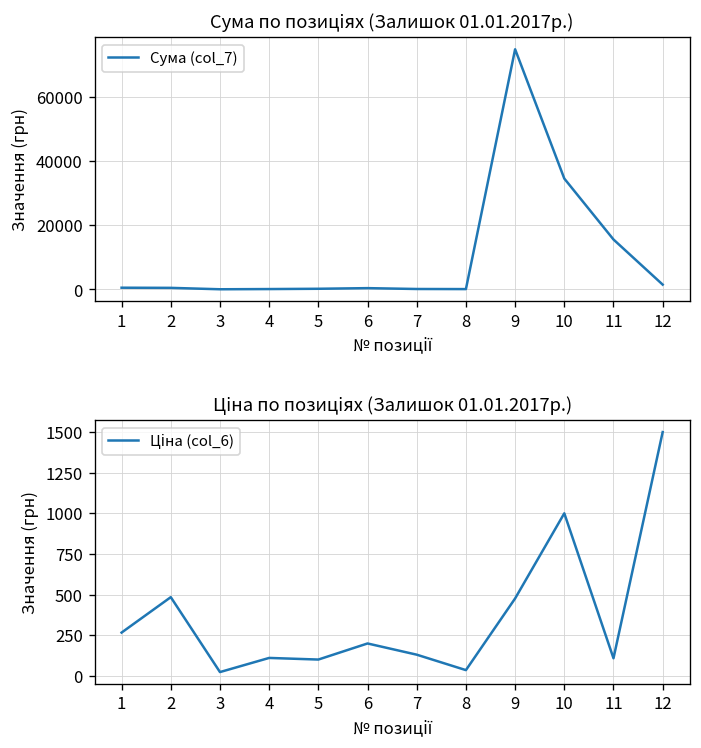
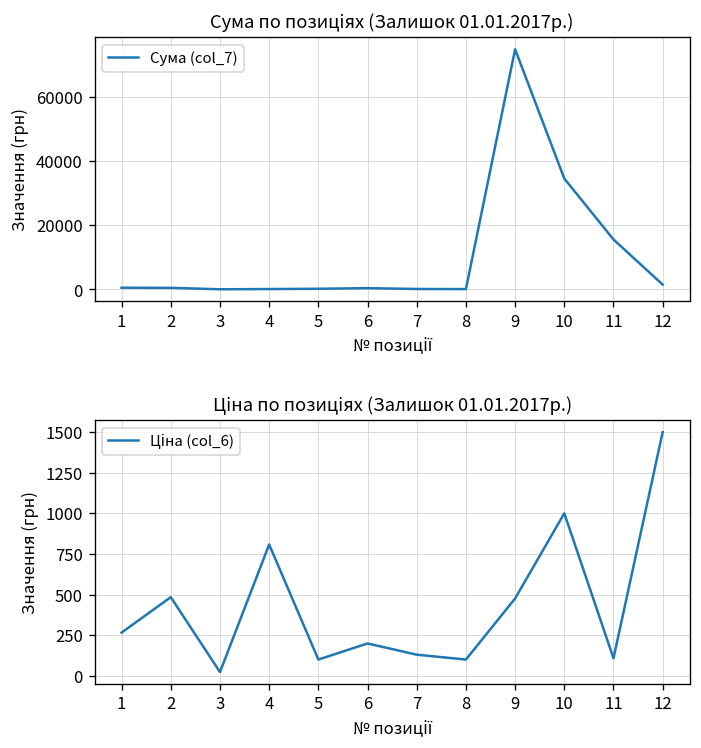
Ціна по позиціях (Залишок 01.01.2017р.), 4: 110 -> 810
Ціна по позиціях (Залишок 01.01.2017р.), 8: 40 -> 100
